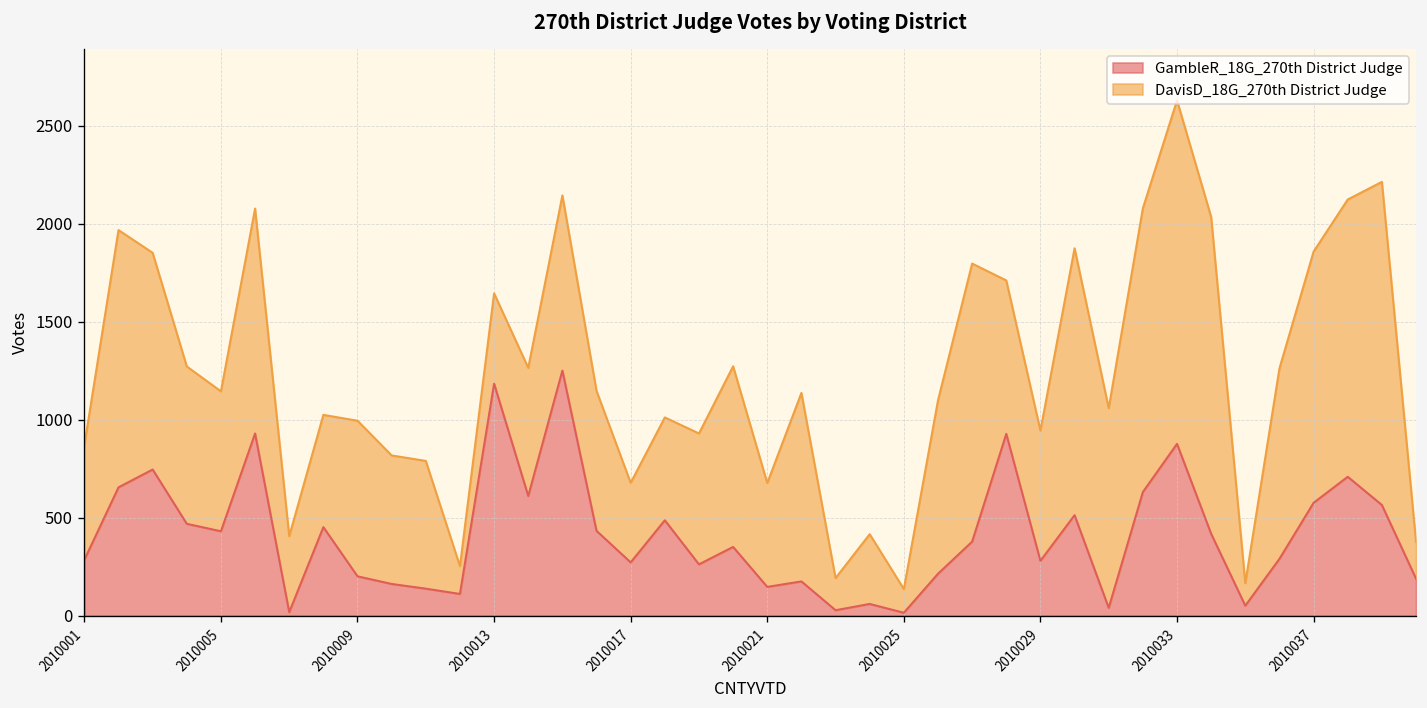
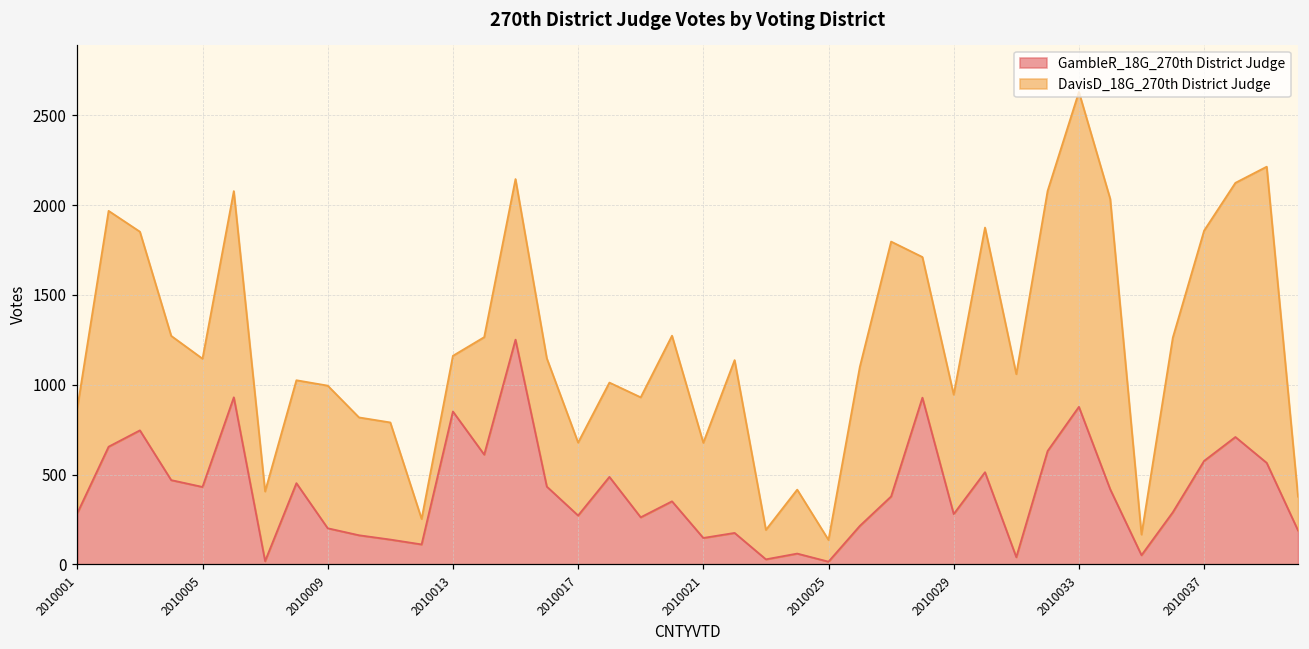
GambleR_18G_270th District Judge, 2010013: 1180 -> 850
DavisD_18G_270th District Judge, 2010013: 460 -> 310
